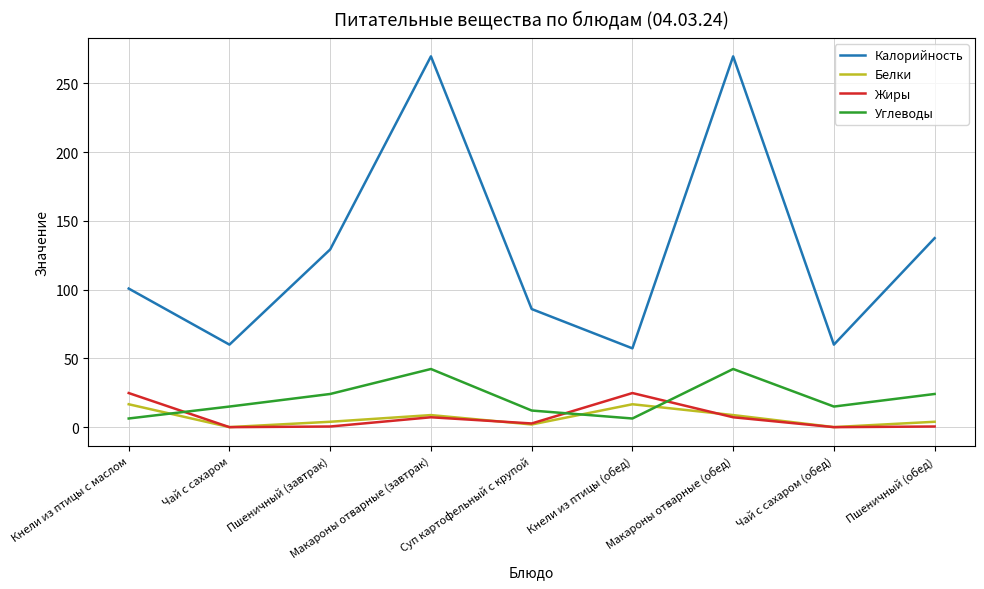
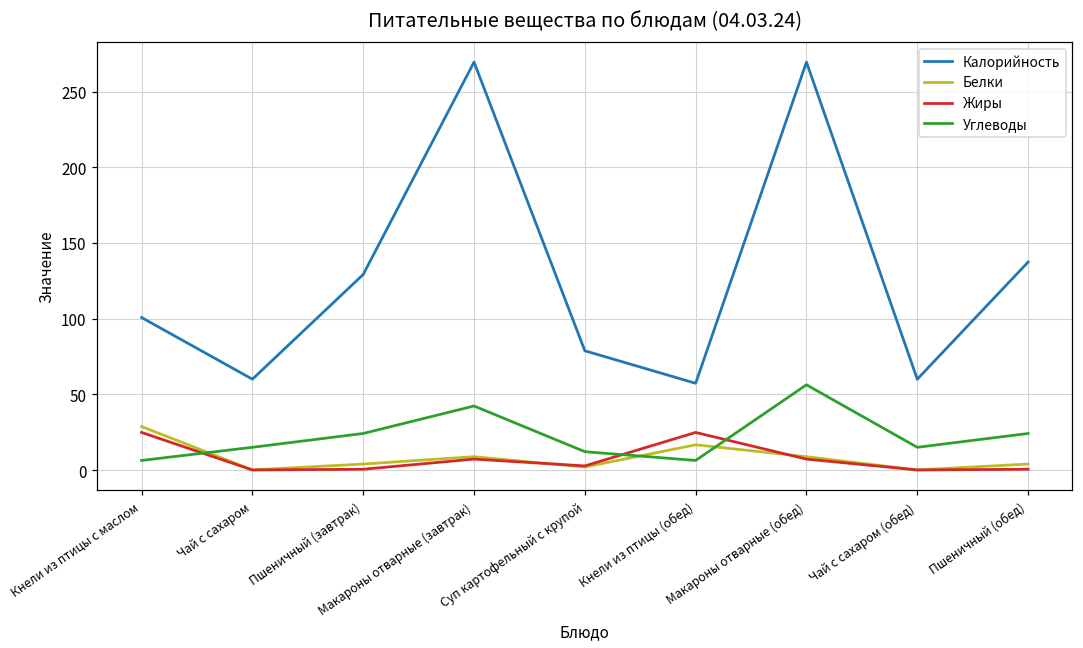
Белки, Кнели из птицы с маслом: 17 -> 29
Калорийность, Суп картофельный с крупой: 86 -> 79
Углеводы, Макароны отварные (обед): 42 -> 56
